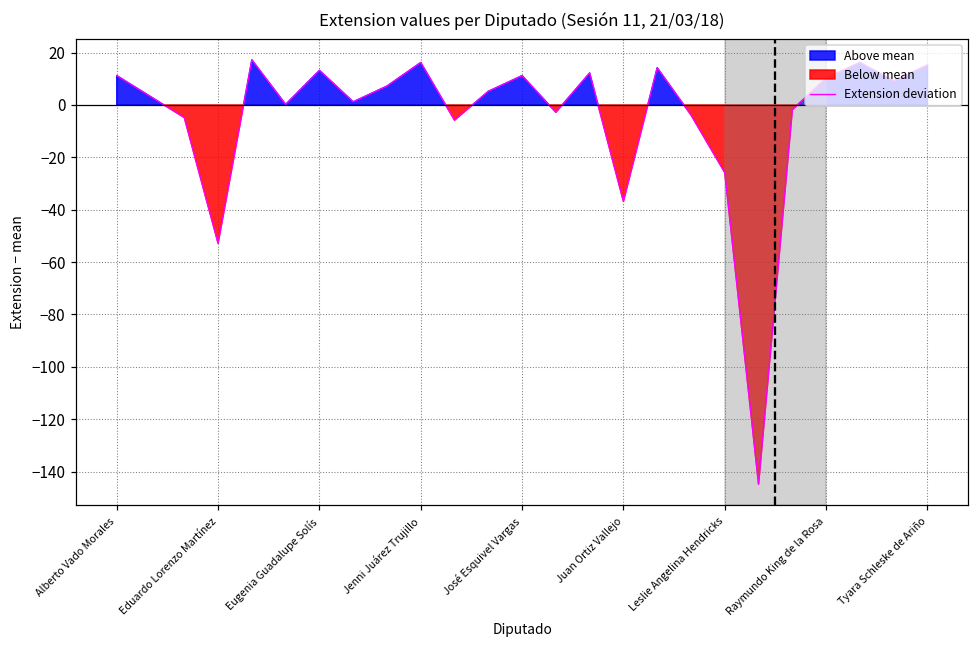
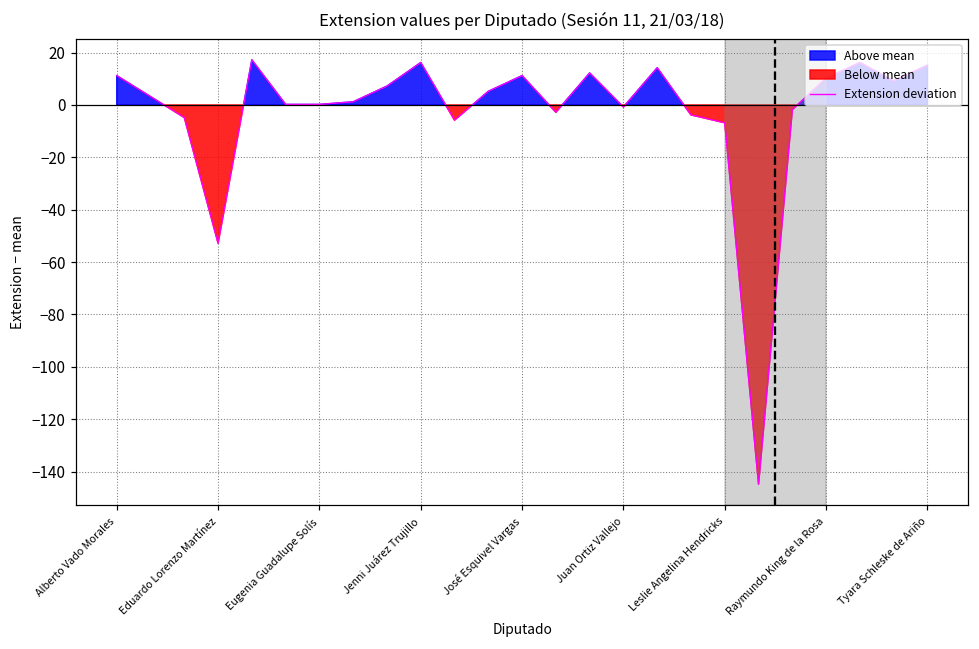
Eugenia Guadalupe Solís: 13 -> 0
Juan Ortiz Vallejo: -37 -> -1
Leslie Angelina Hendricks: -26 -> -7
